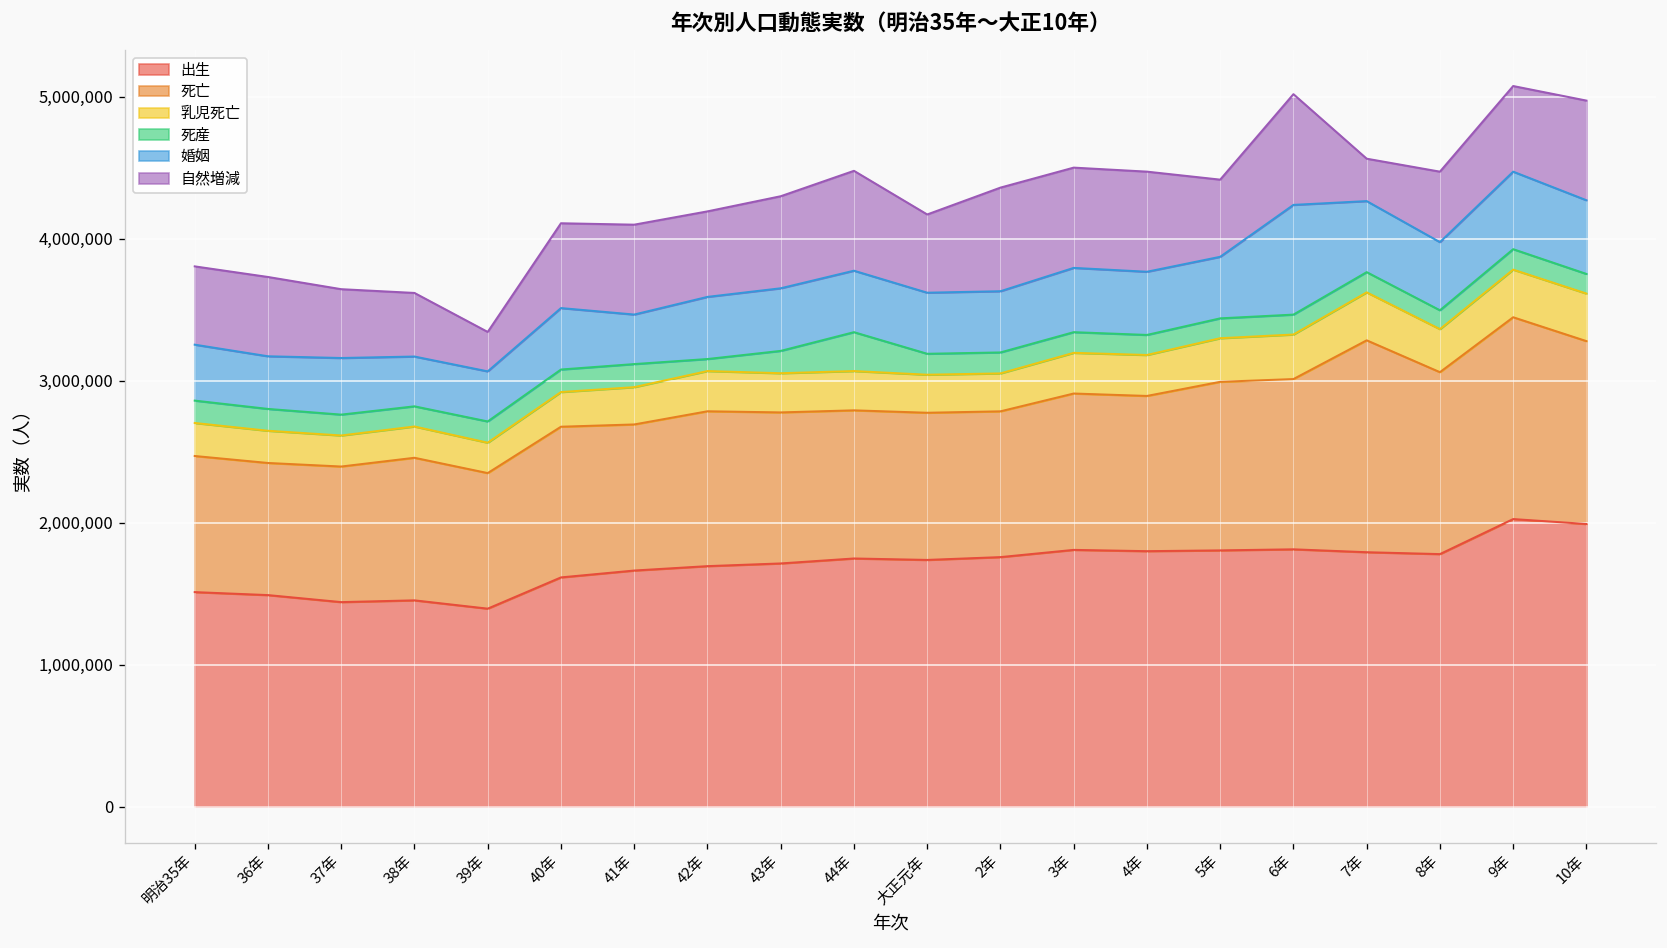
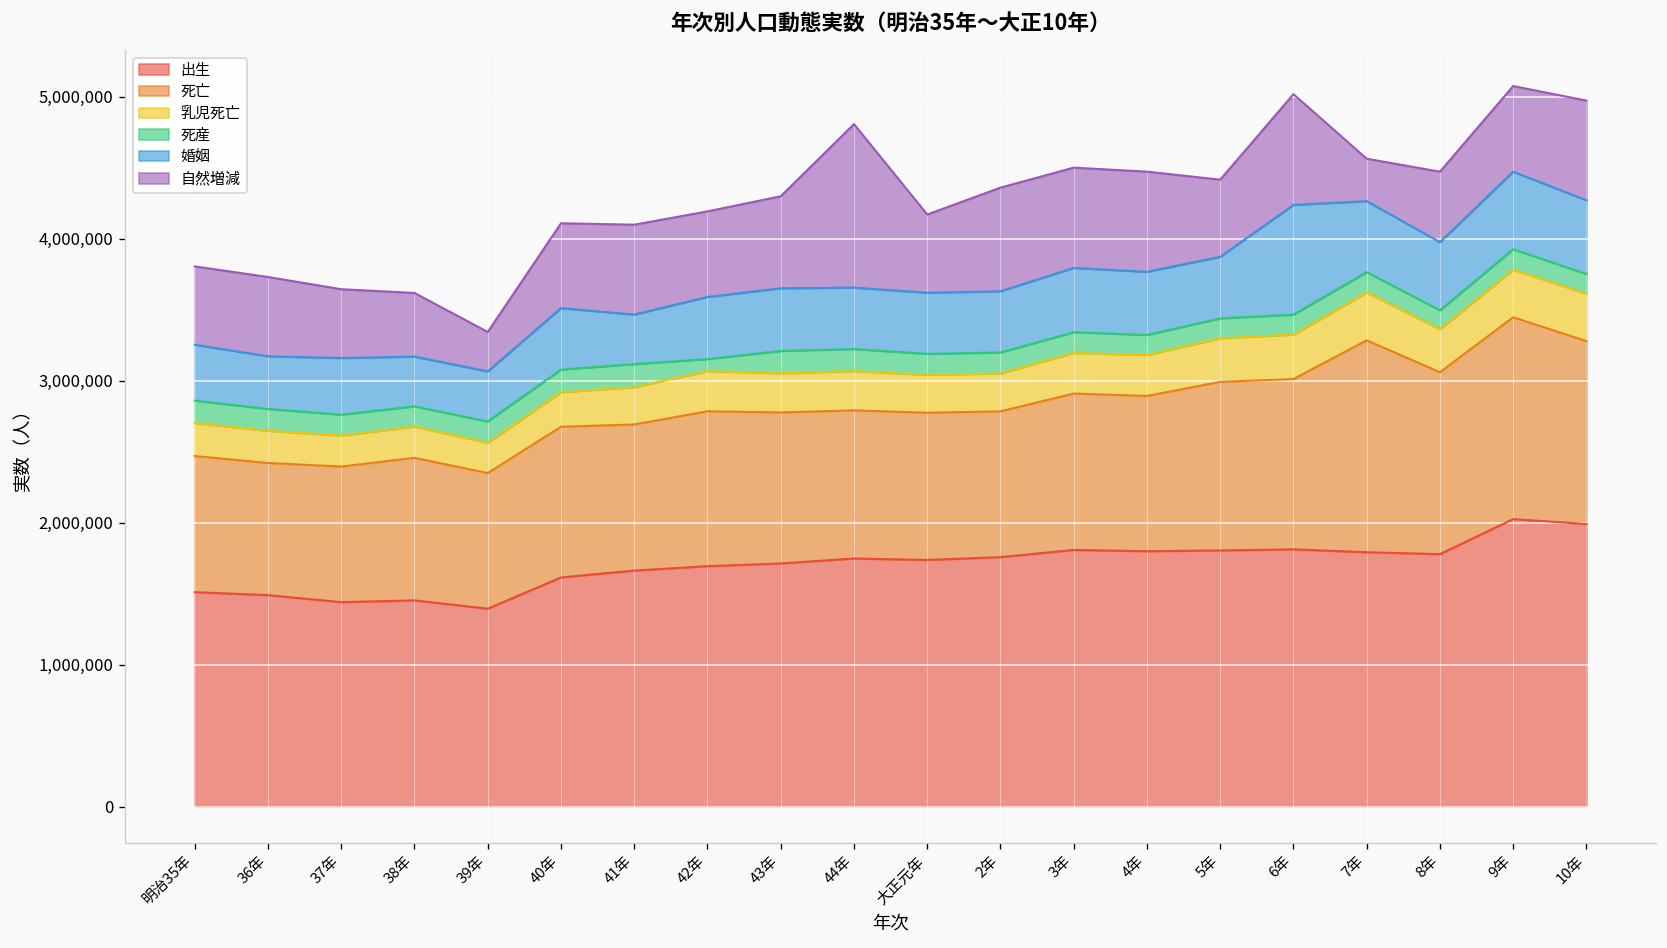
死産, 44年: 270,000 -> 160,000
自然増減, 44年: 700,000 -> 1,150,000
